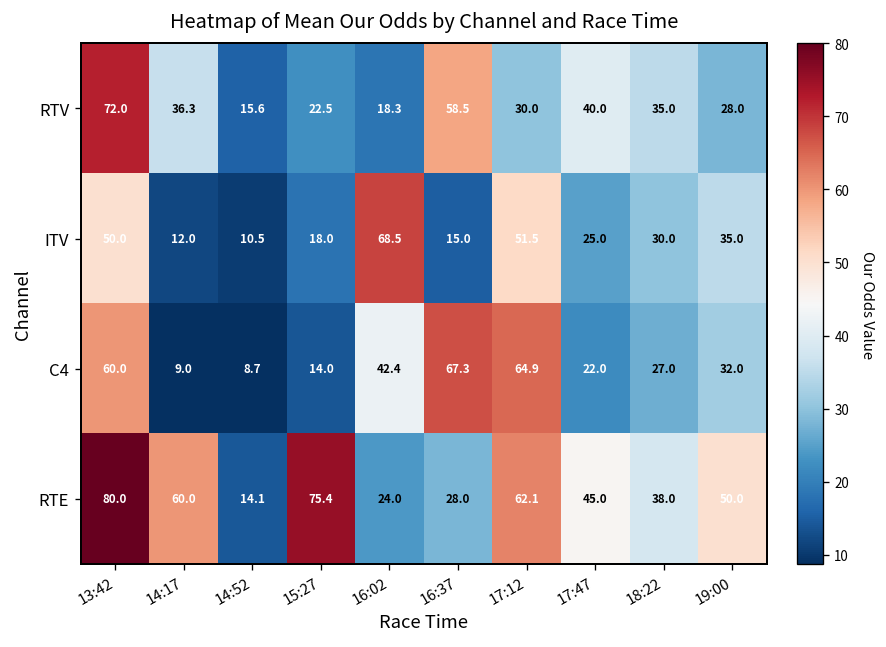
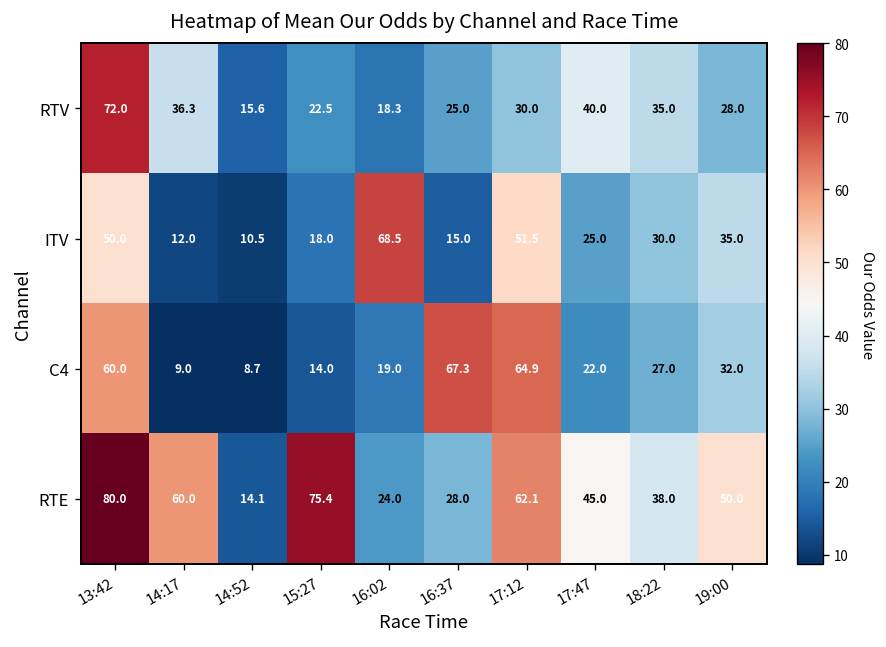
RTV, 16:37: 58.5 -> 25.0
C4, 16:02: 42.4 -> 19.0
